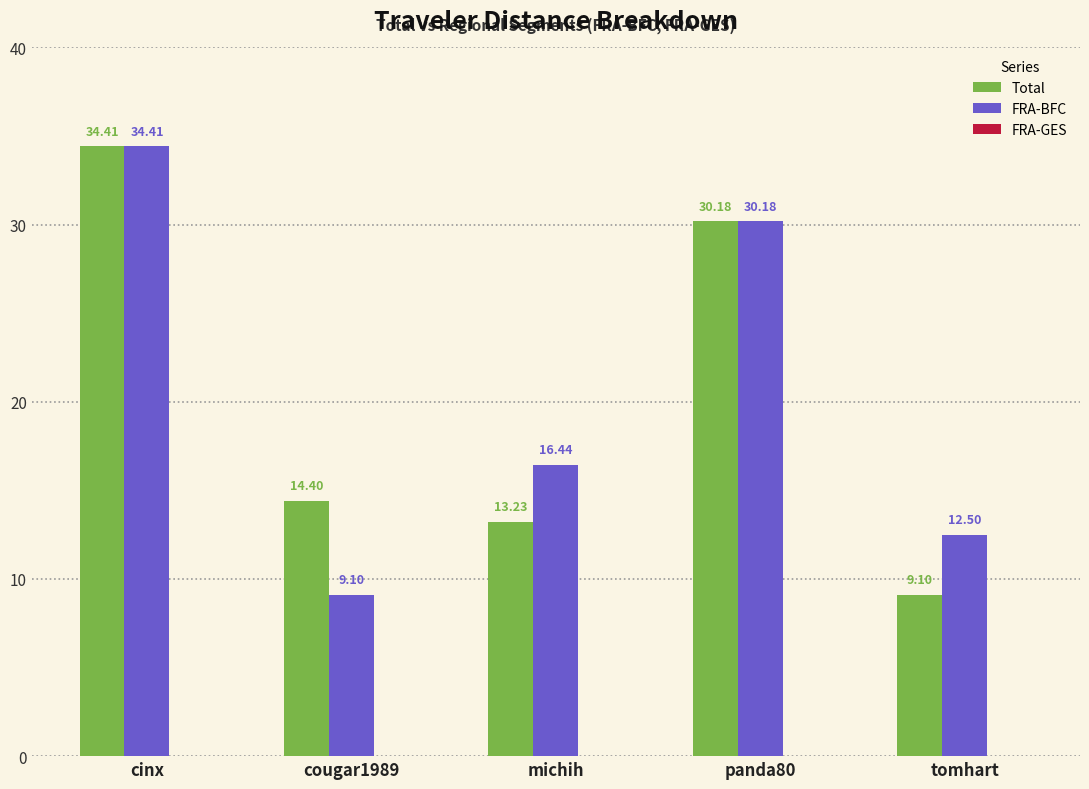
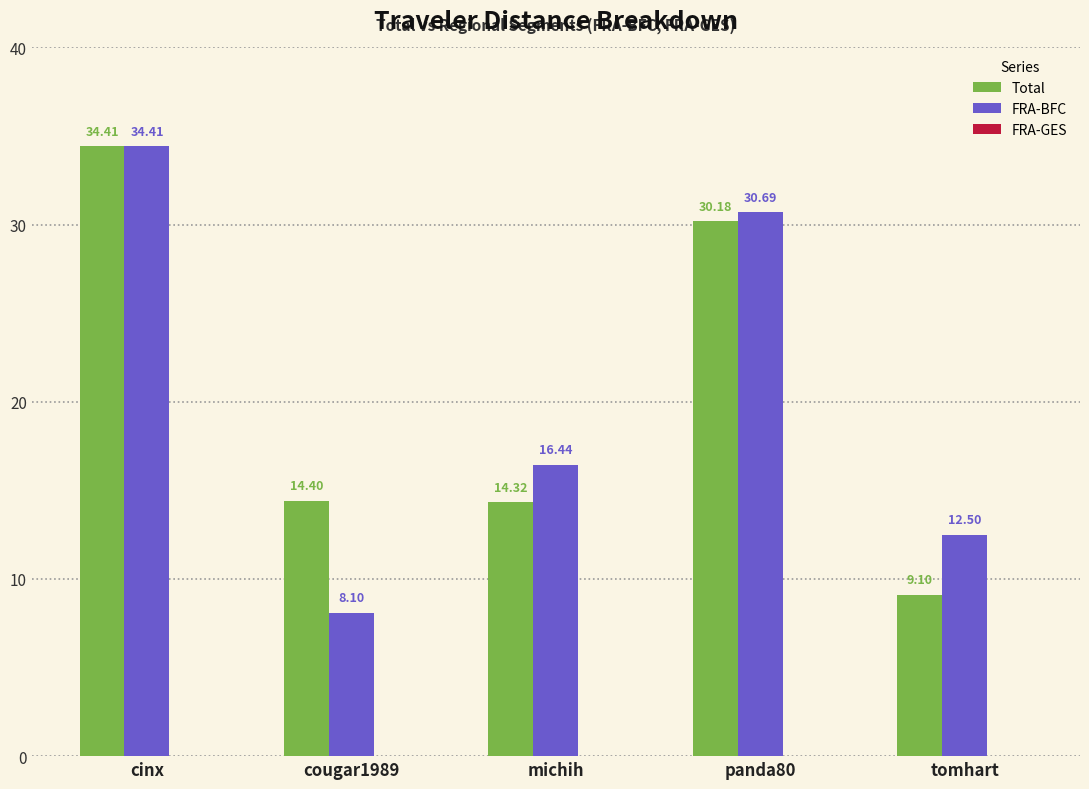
FRA-BFC, cougar1989: 9.10 -> 8.10
Total, michih: 13.23 -> 14.32
FRA-BFC, panda80: 30.18 -> 30.69
